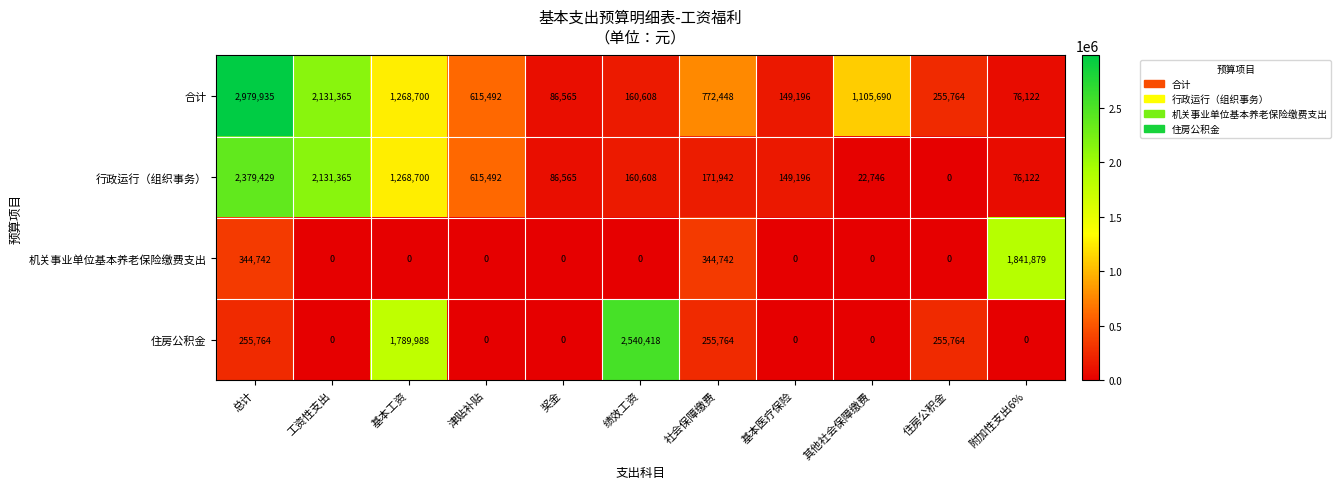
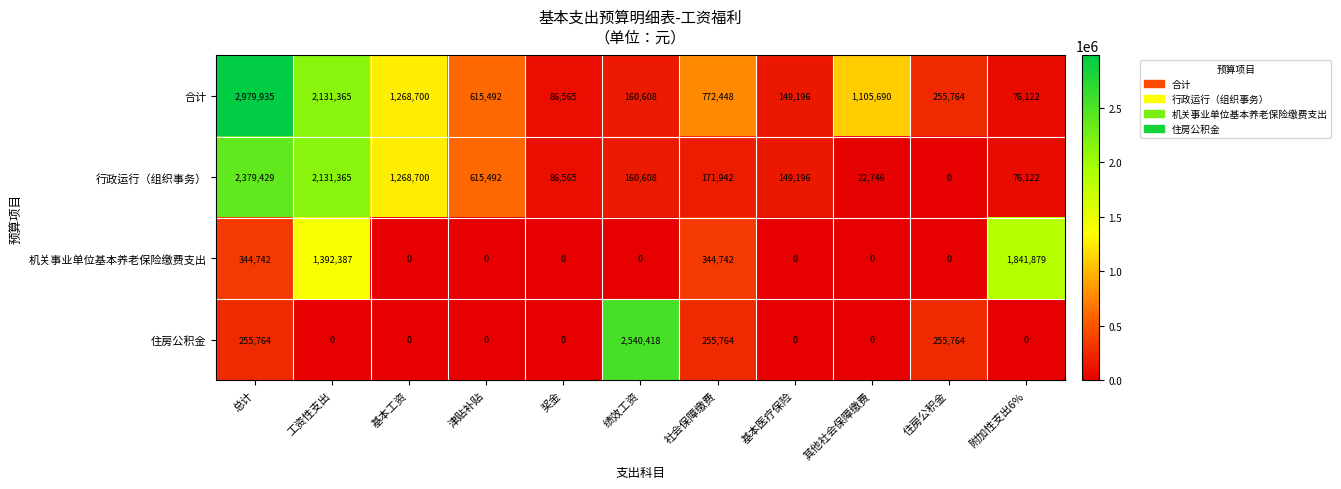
机关事业单位基本养老保险缴费支出, 工资性支出: 0 -> 1,392,387
住房公积金, 基本工资: 1,789,988 -> 0
